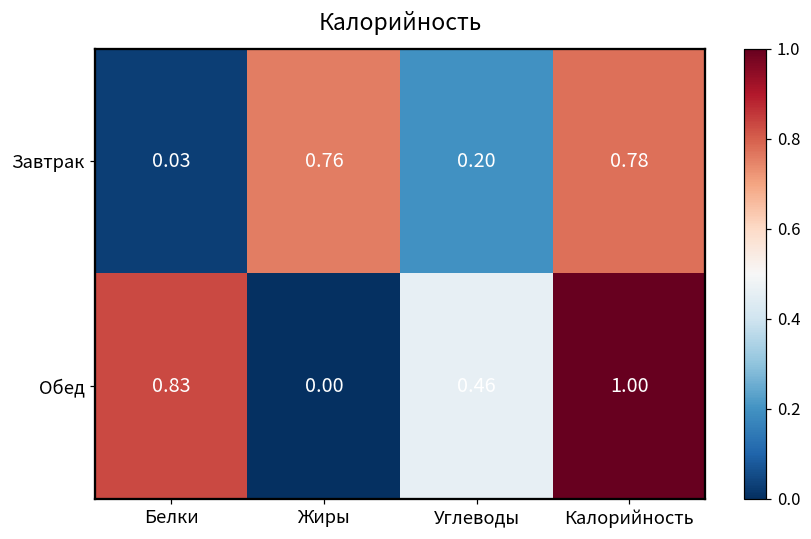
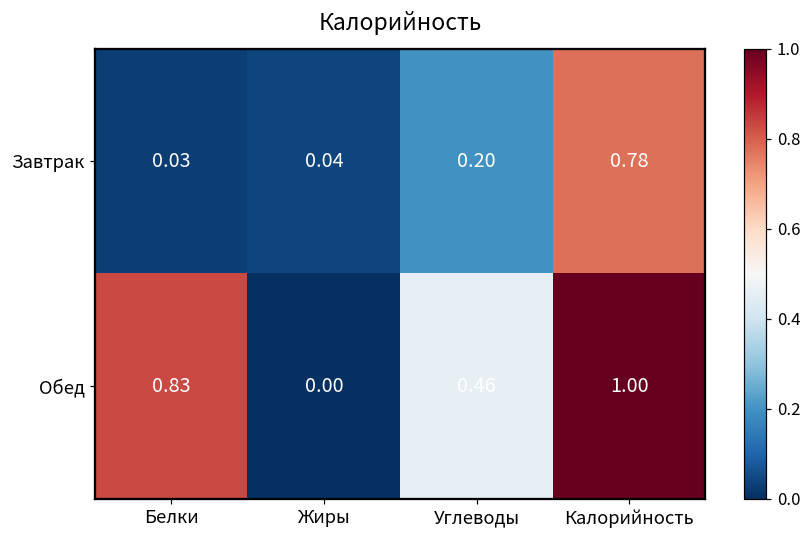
Завтрак, Жиры: 0.76 -> 0.04
